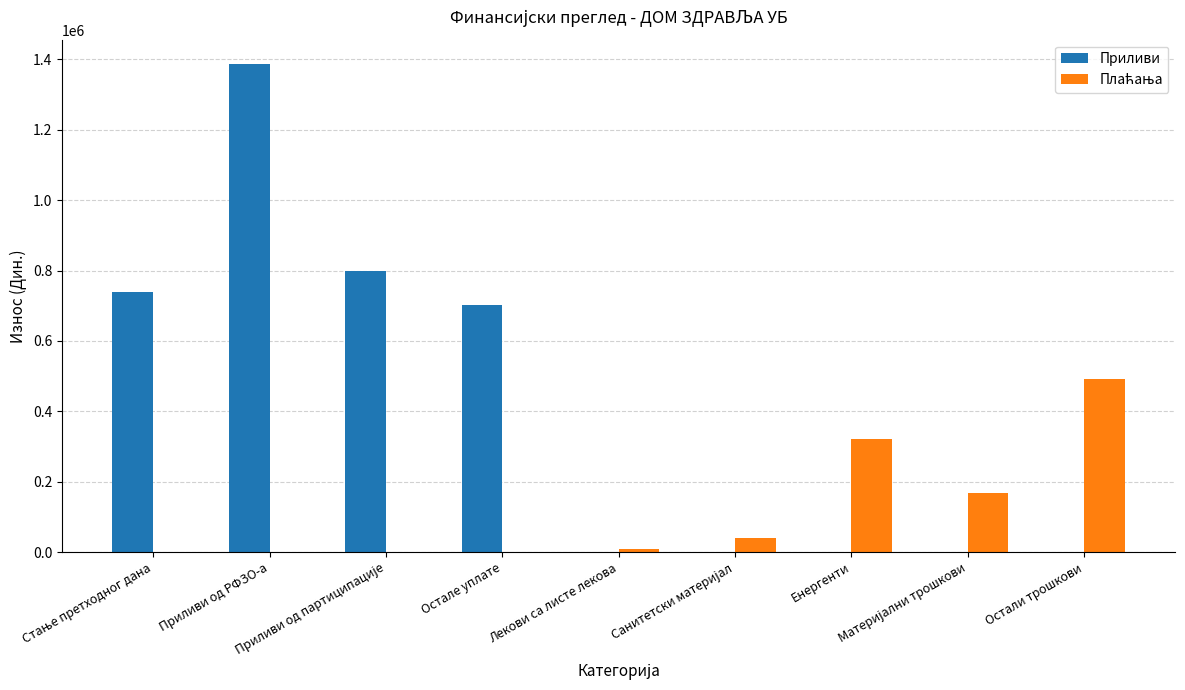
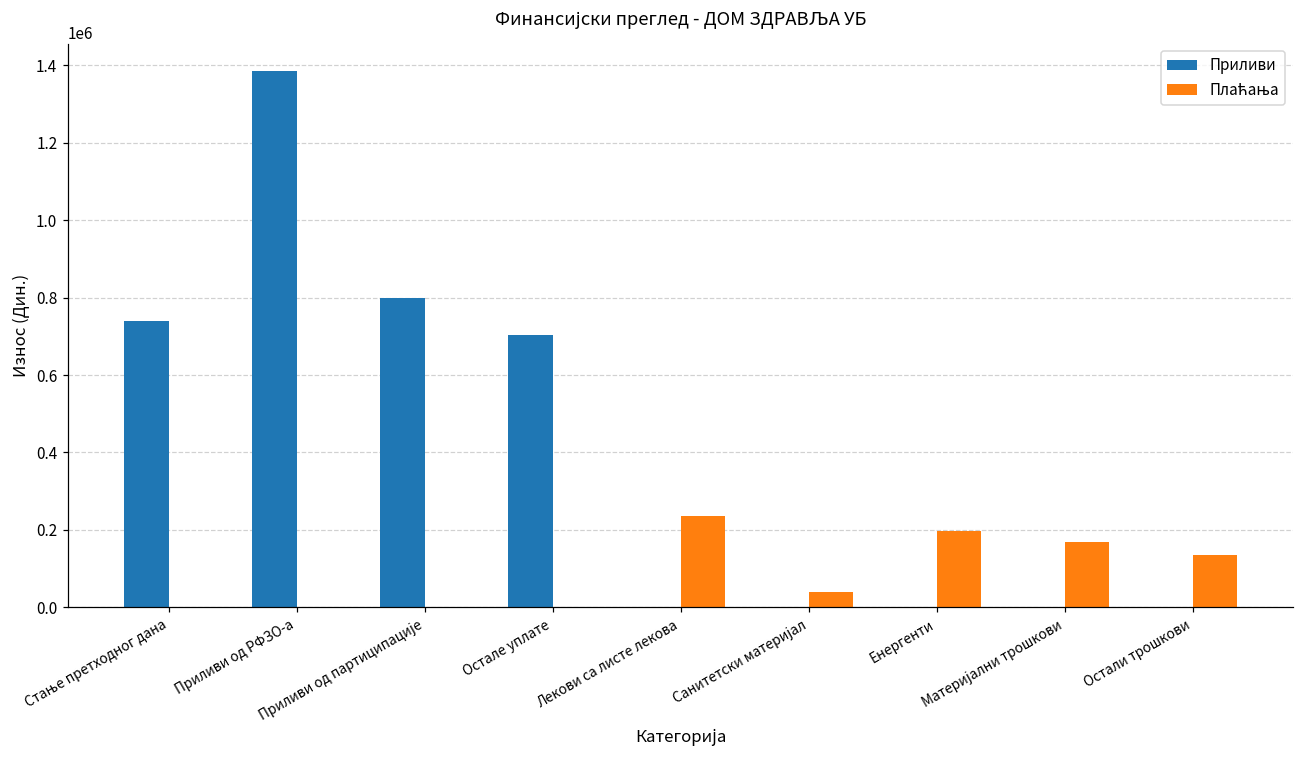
Плаћања, Лекови са листе лекова: 10000 -> 240000
Плаћања, Енергенти: 320000 -> 200000
Плаћања, Остали трошкови: 490000 -> 130000
